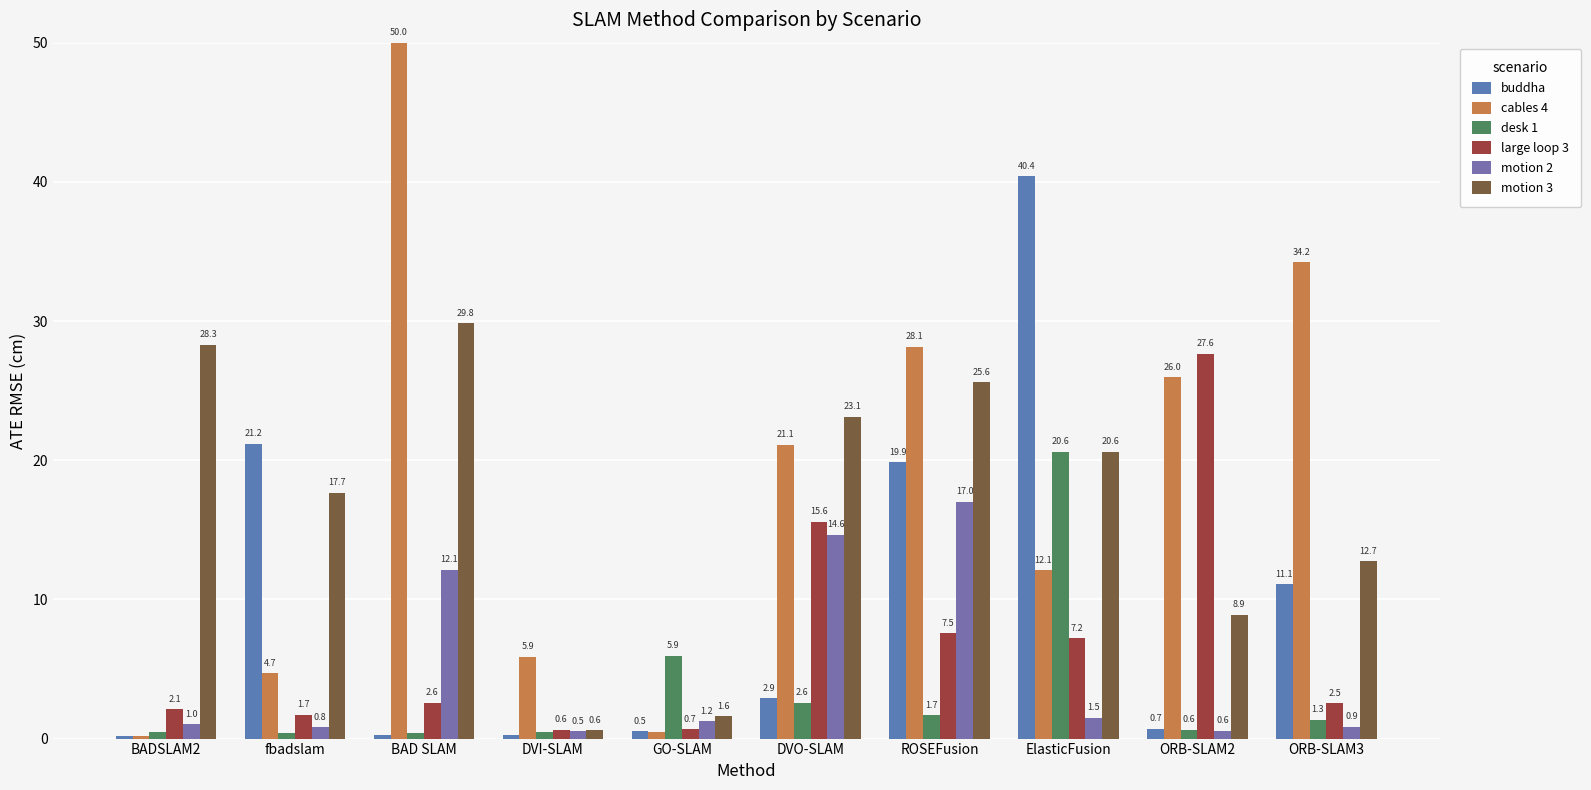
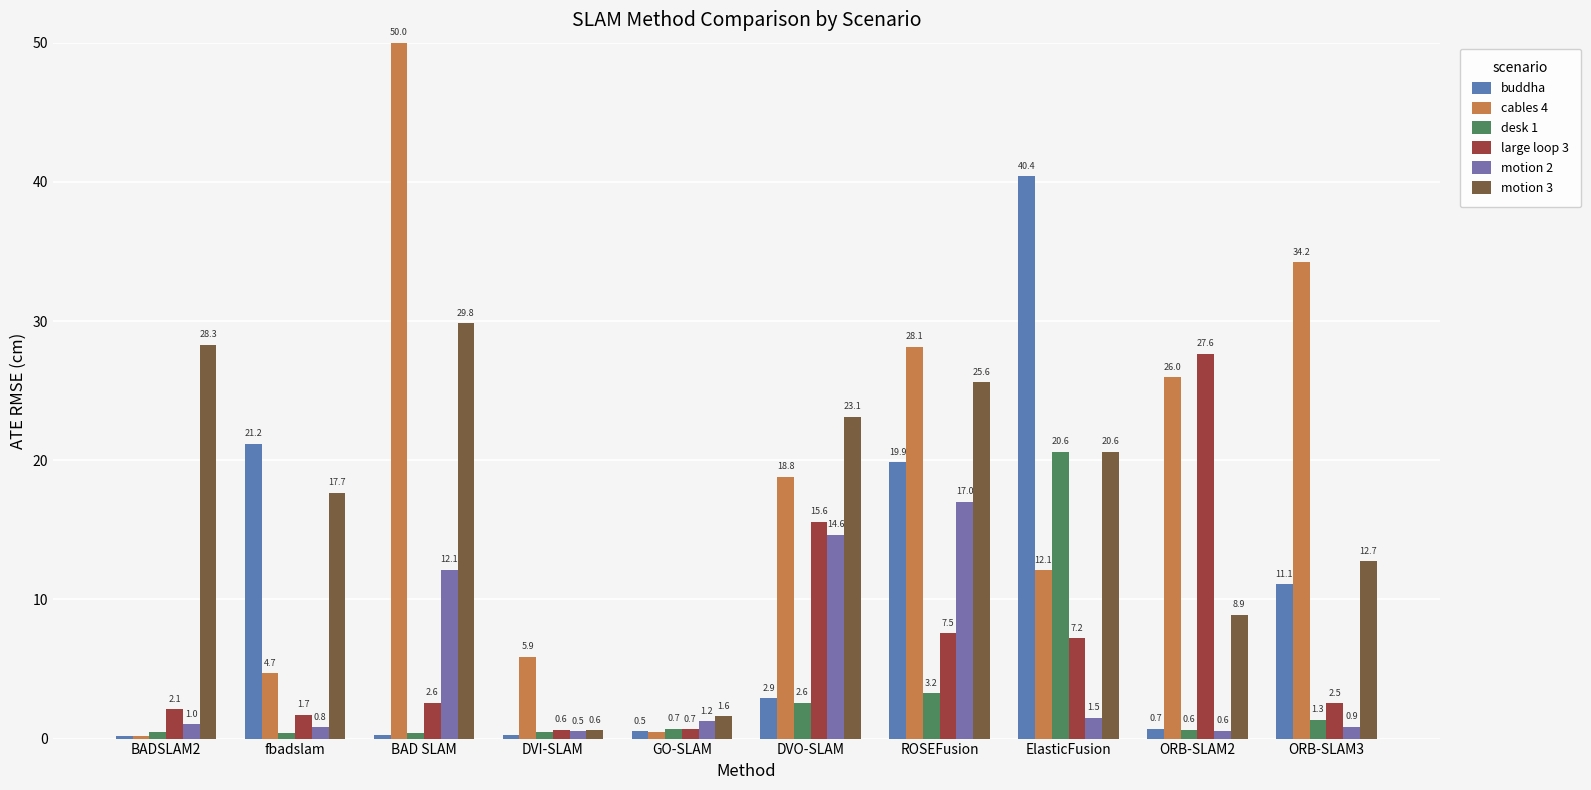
desk 1, GO-SLAM: 5.9 -> 0.7
cables 4, DVO-SLAM: 21.1 -> 18.8
desk 1, ROSEFusion: 1.7 -> 3.2
